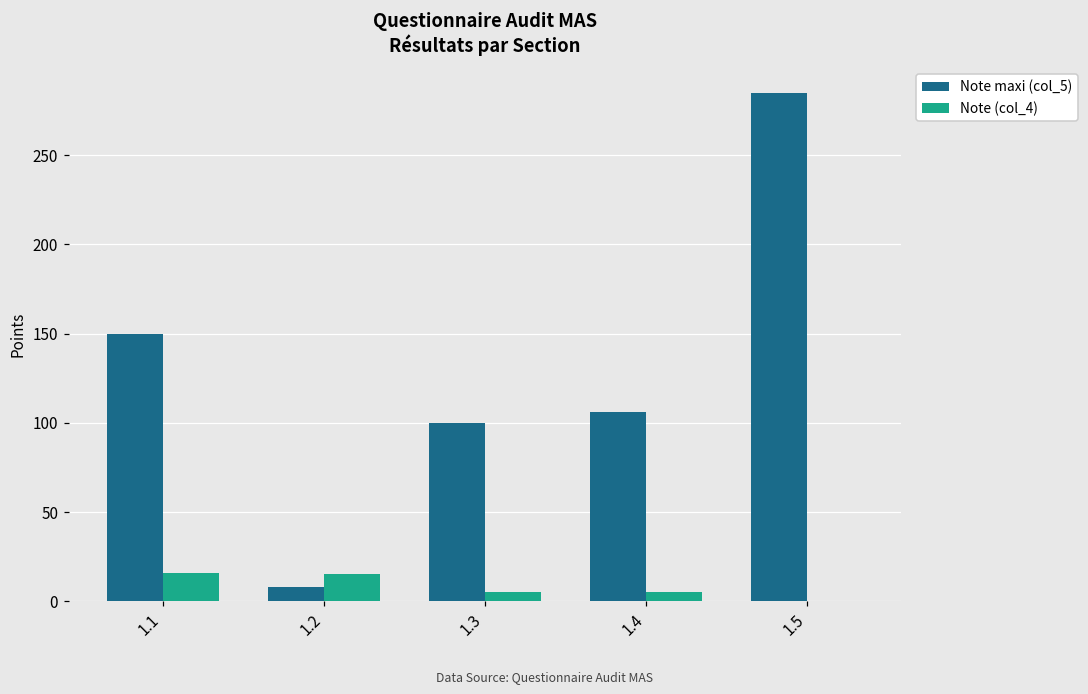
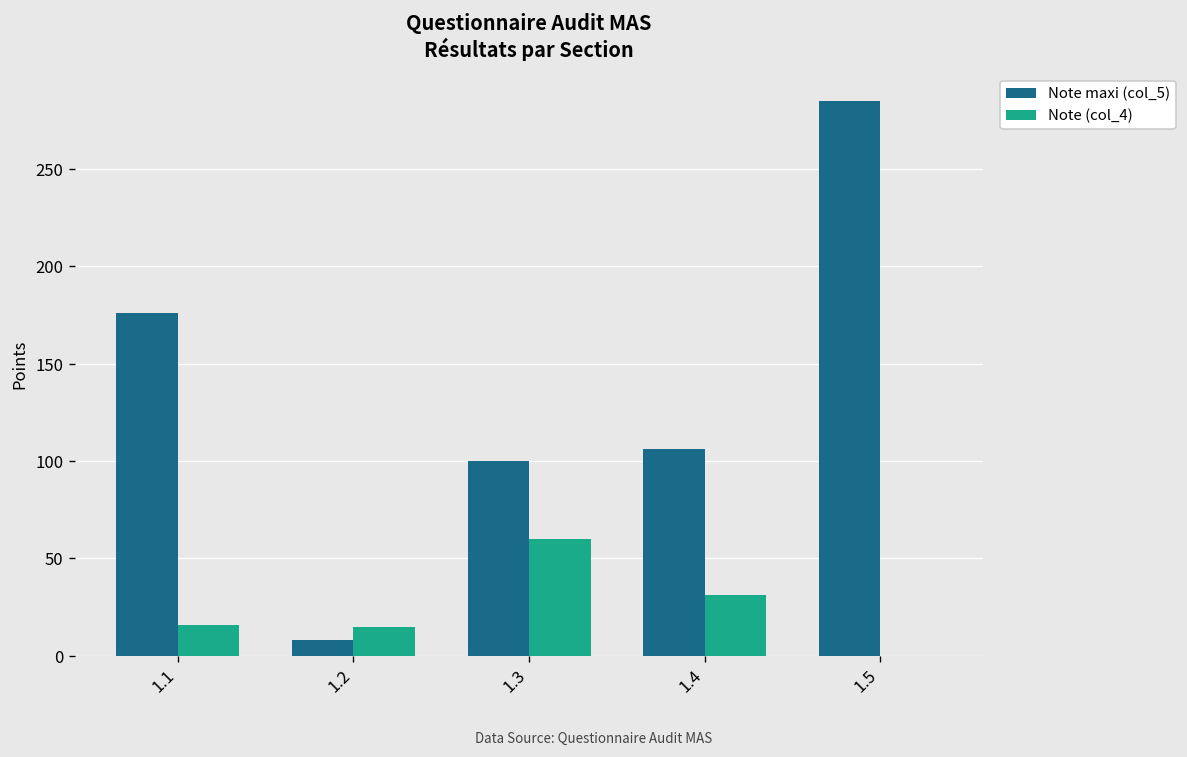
Note maxi (col_5), 1.1: 150 -> 176
Note (col_4), 1.3: 5 -> 60
Note (col_4), 1.4: 5 -> 31
